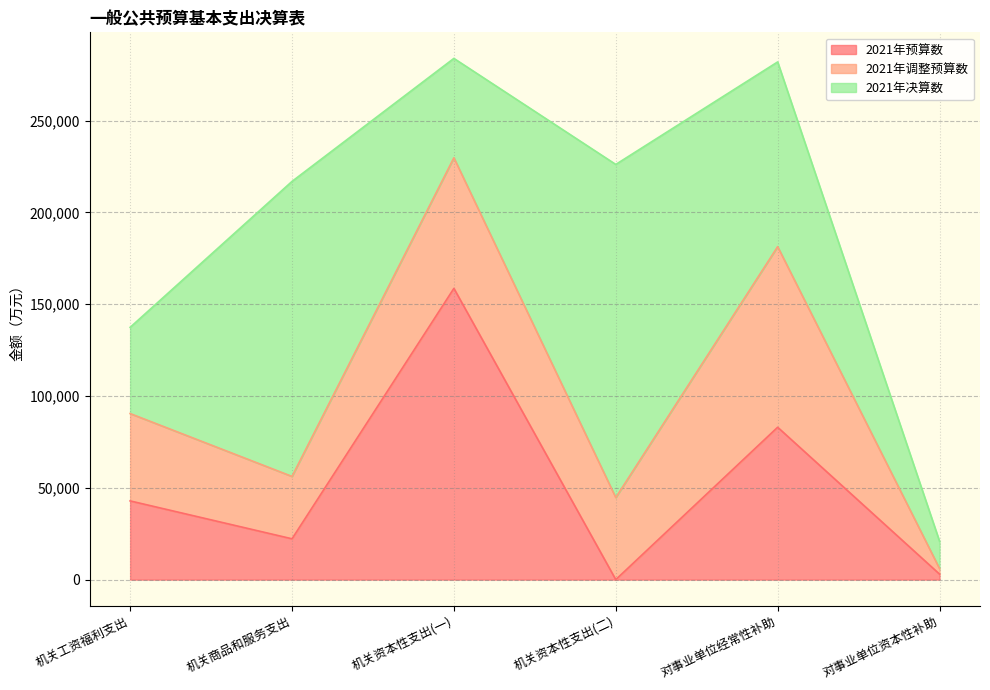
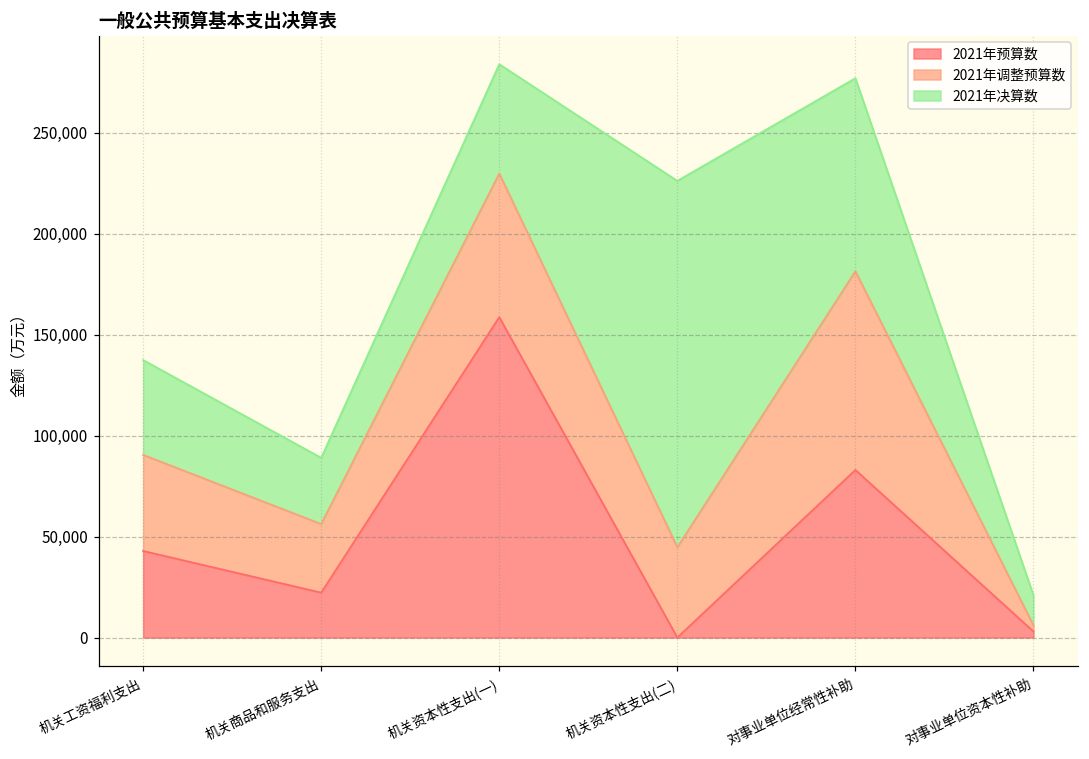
2021年决算数, 机关商品和服务支出: 161,000 -> 33,000
2021年决算数, 对事业单位经常性补助: 101,000 -> 96,000
